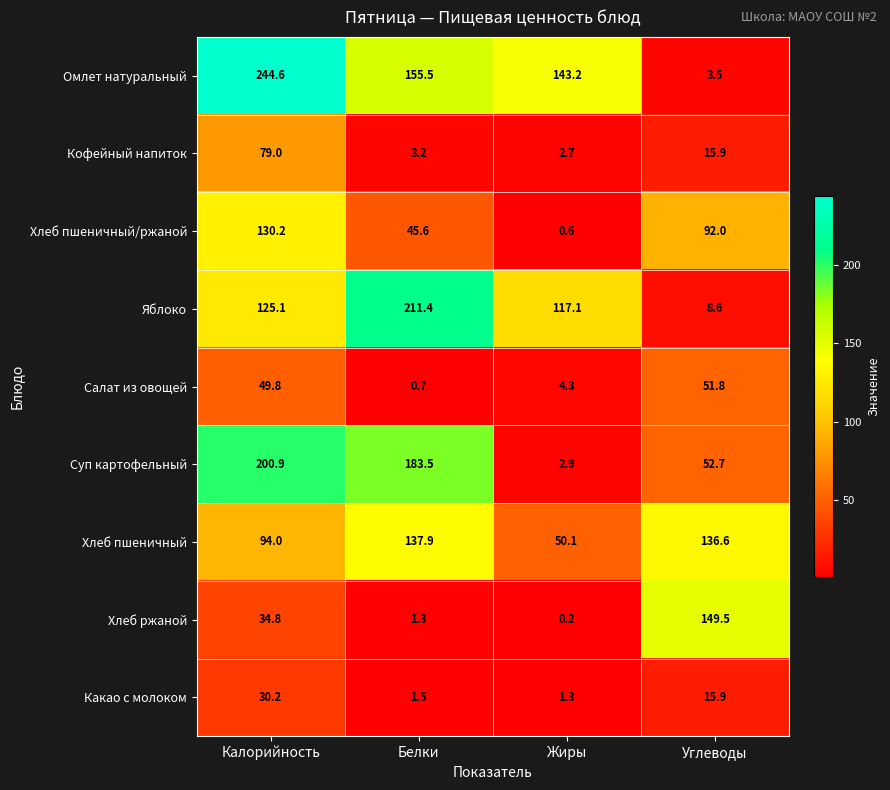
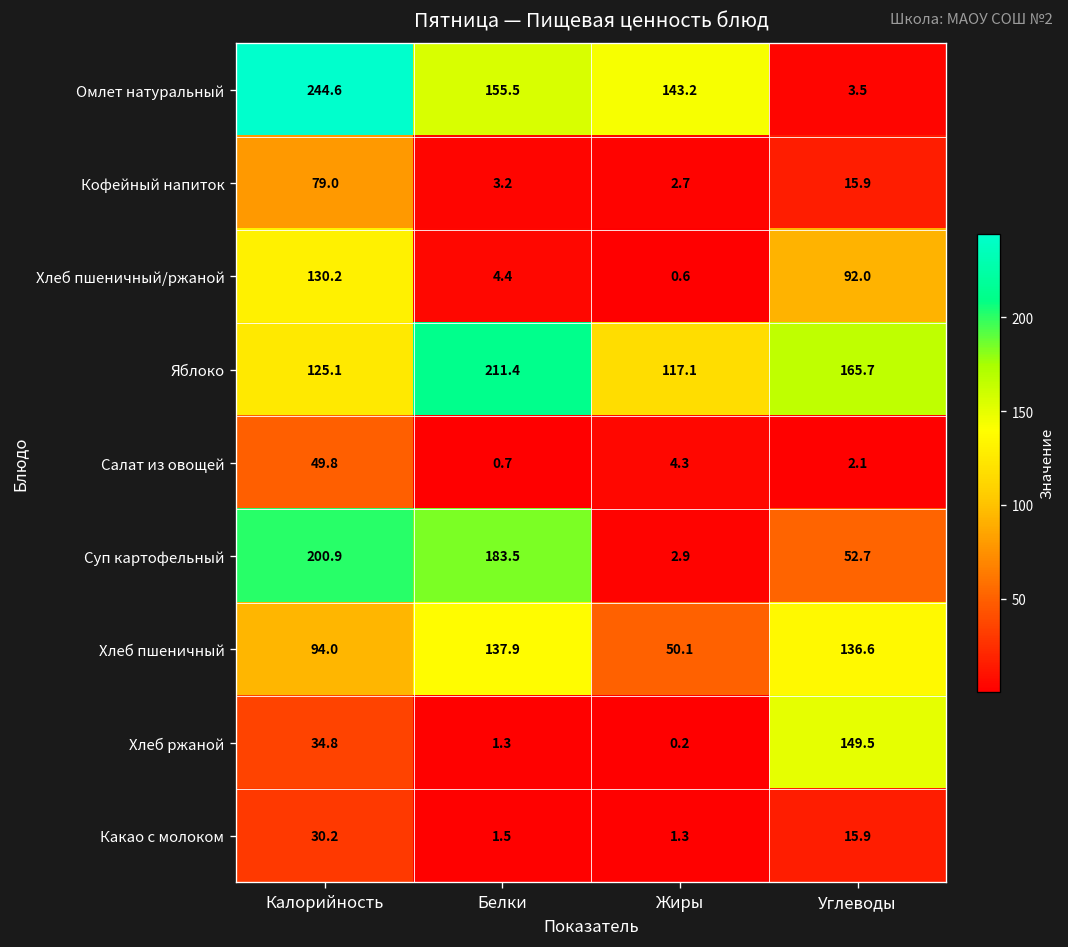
Хлеб пшеничный/ржаной, Белки: 45.6 -> 4.4
Яблоко, Углеводы: 8.6 -> 165.7
Салат из овощей, Углеводы: 51.8 -> 2.1
